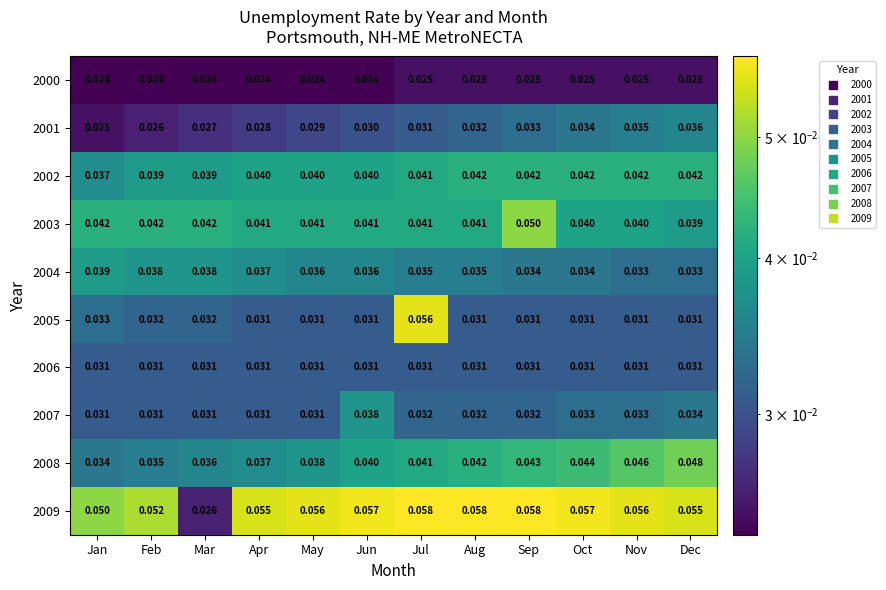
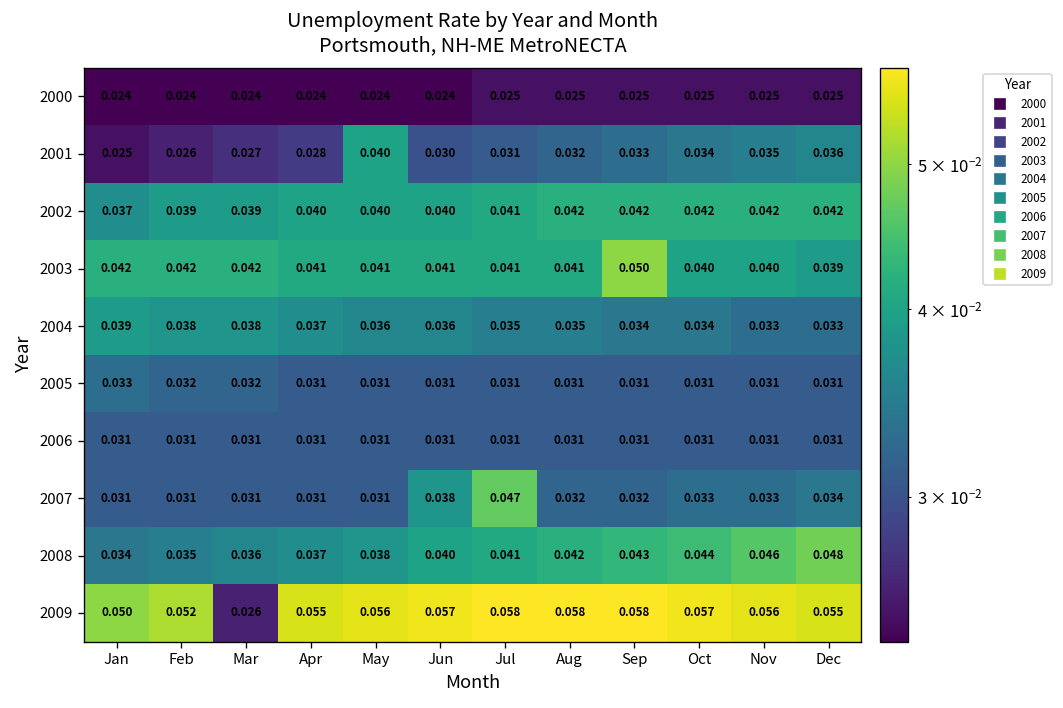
2001, May: 0.029 -> 0.040
2005, Jul: 0.056 -> 0.031
2007, Jul: 0.032 -> 0.047
